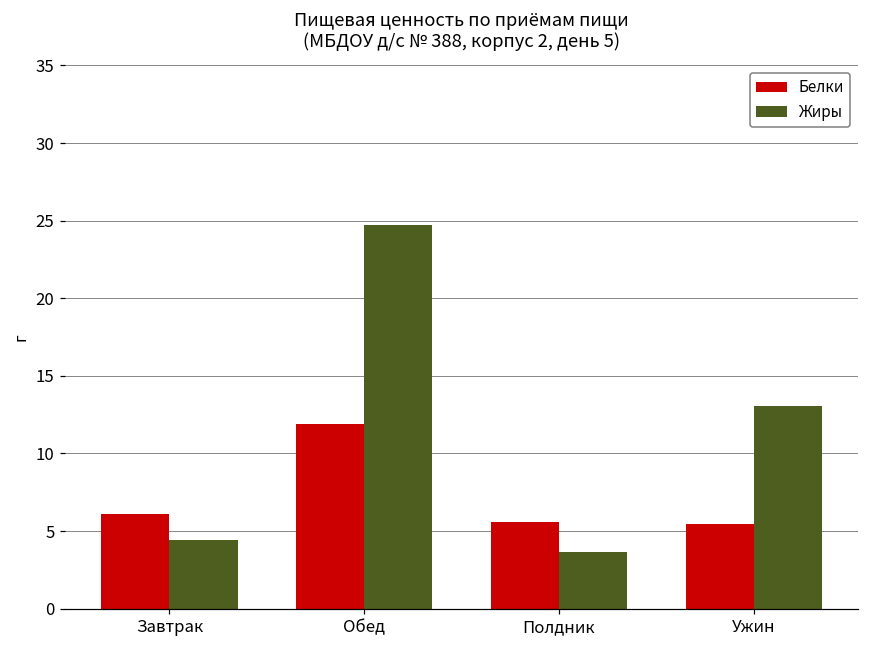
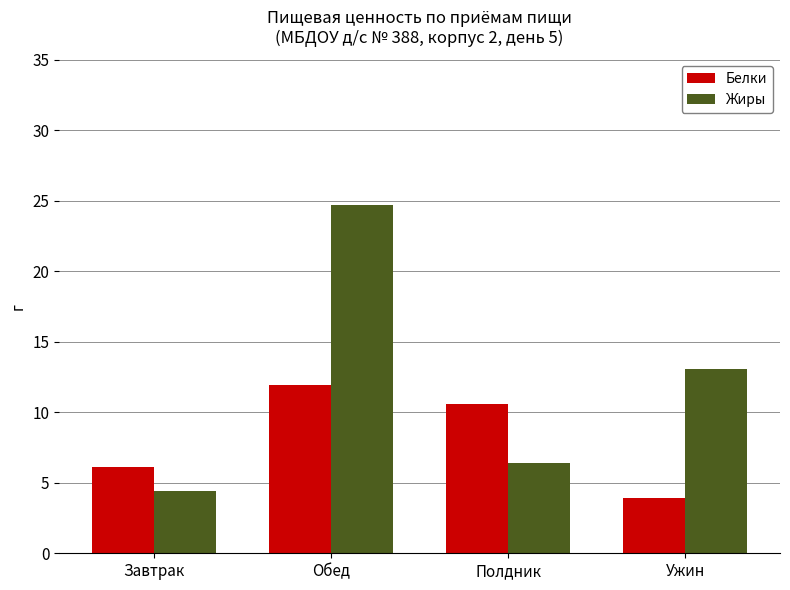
Белки, Полдник: 5.6 -> 10.6
Жиры, Полдник: 3.6 -> 6.4
Белки, Ужин: 5.5 -> 3.9
